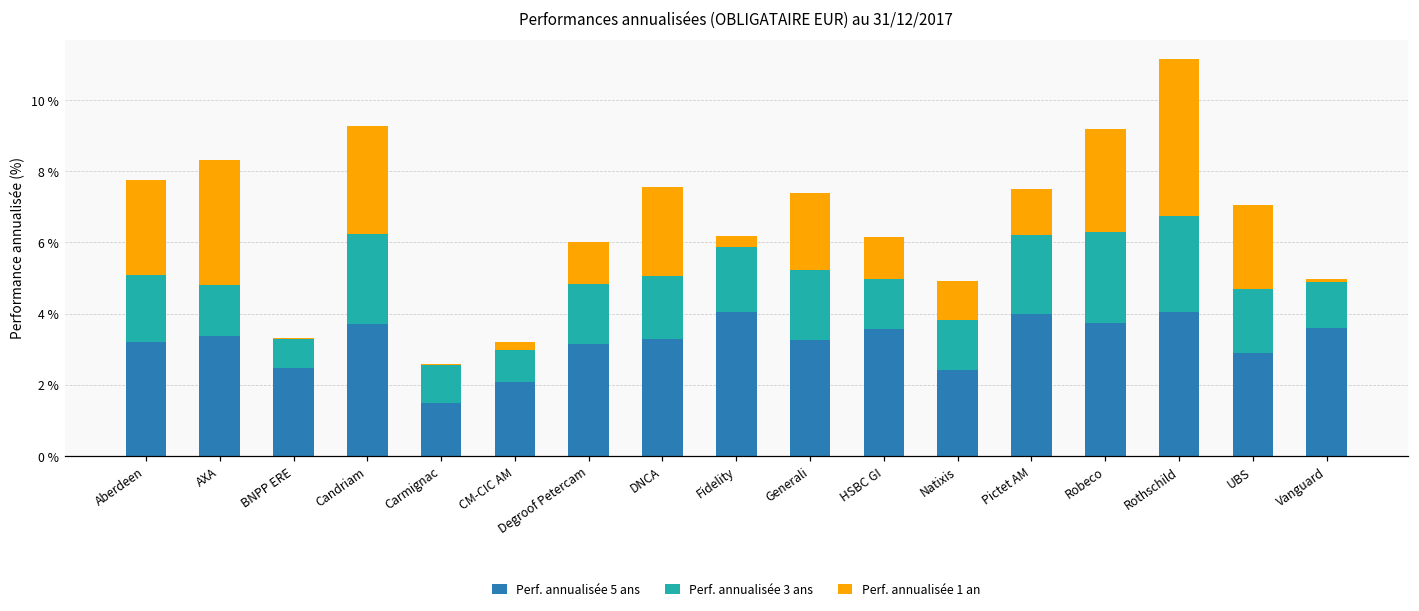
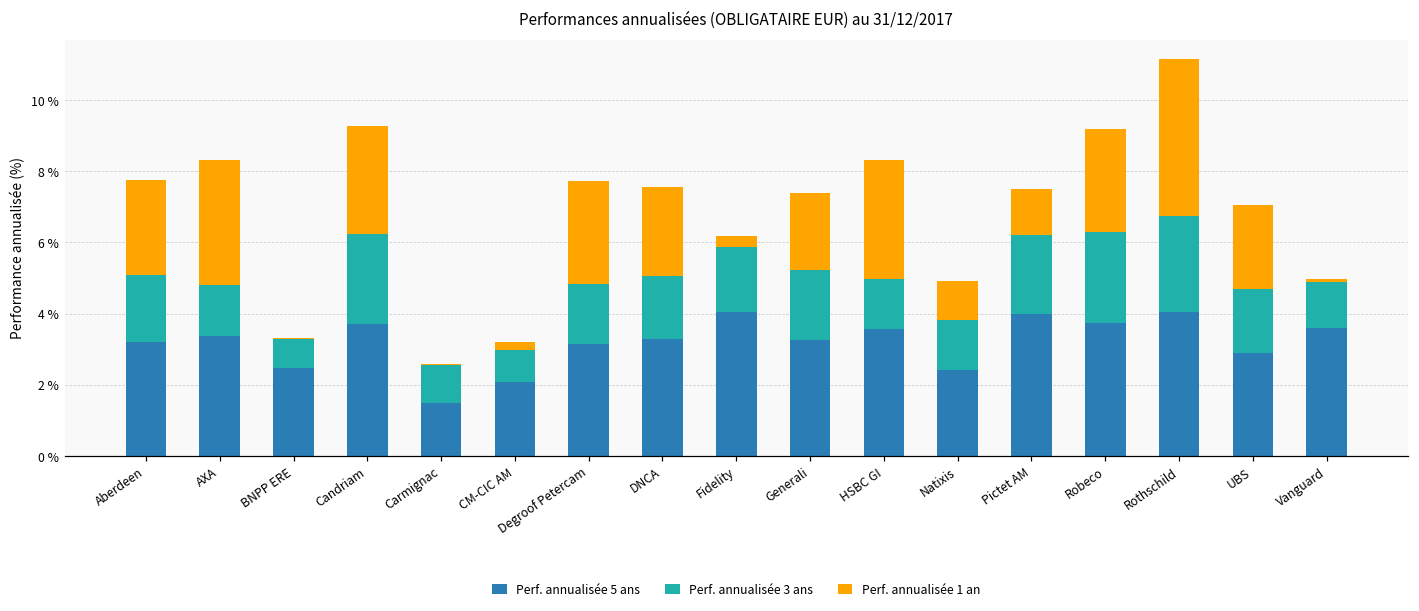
Perf. annualisée 1 an, Degroof Petercam: 1.2 % -> 2.9 %
Perf. annualisée 1 an, HSBC GI: 1.2 % -> 3.3 %
